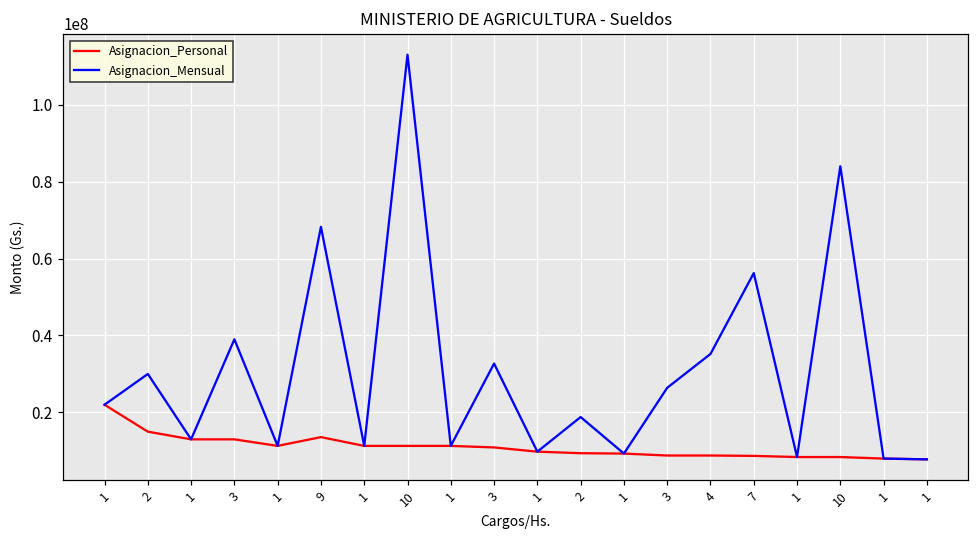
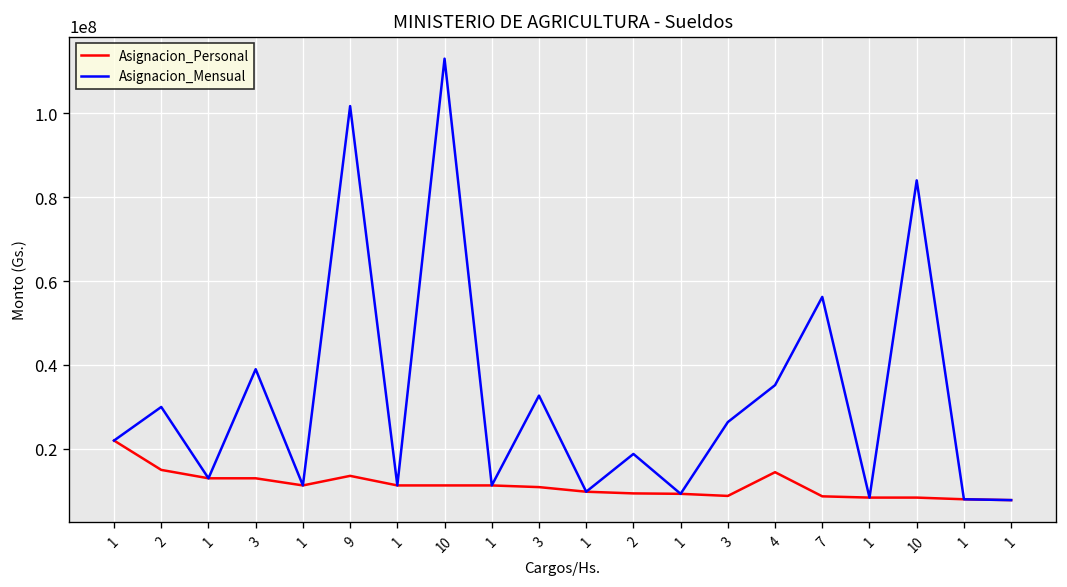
Asignacion_Mensual, 9: 68000000 -> 102000000
Asignacion_Personal, 4: 9000000 -> 14000000
